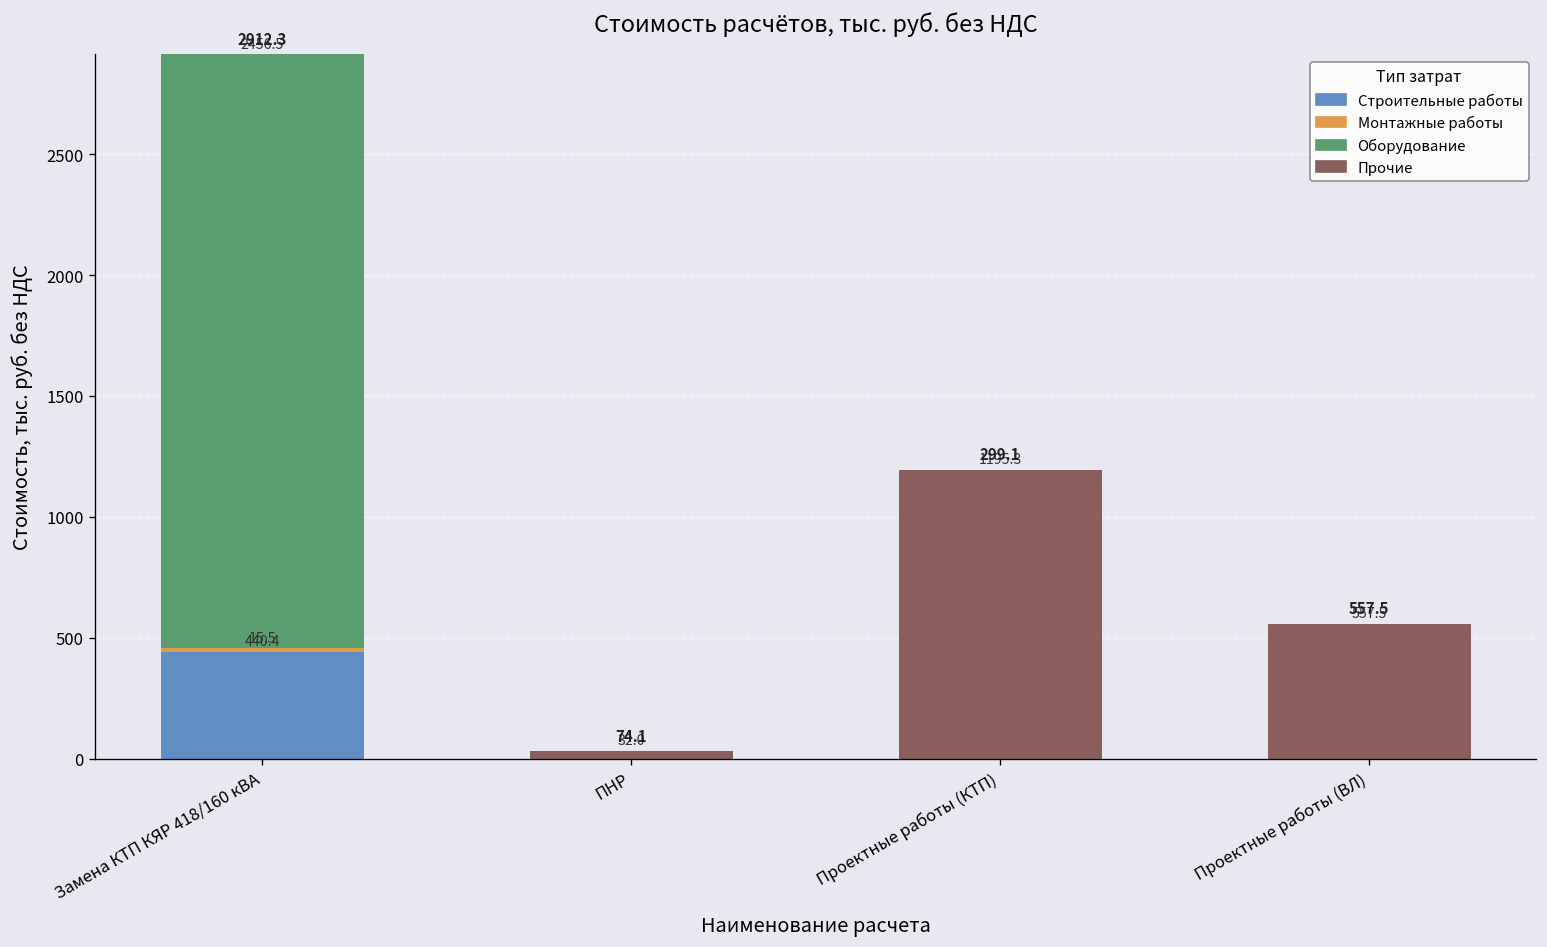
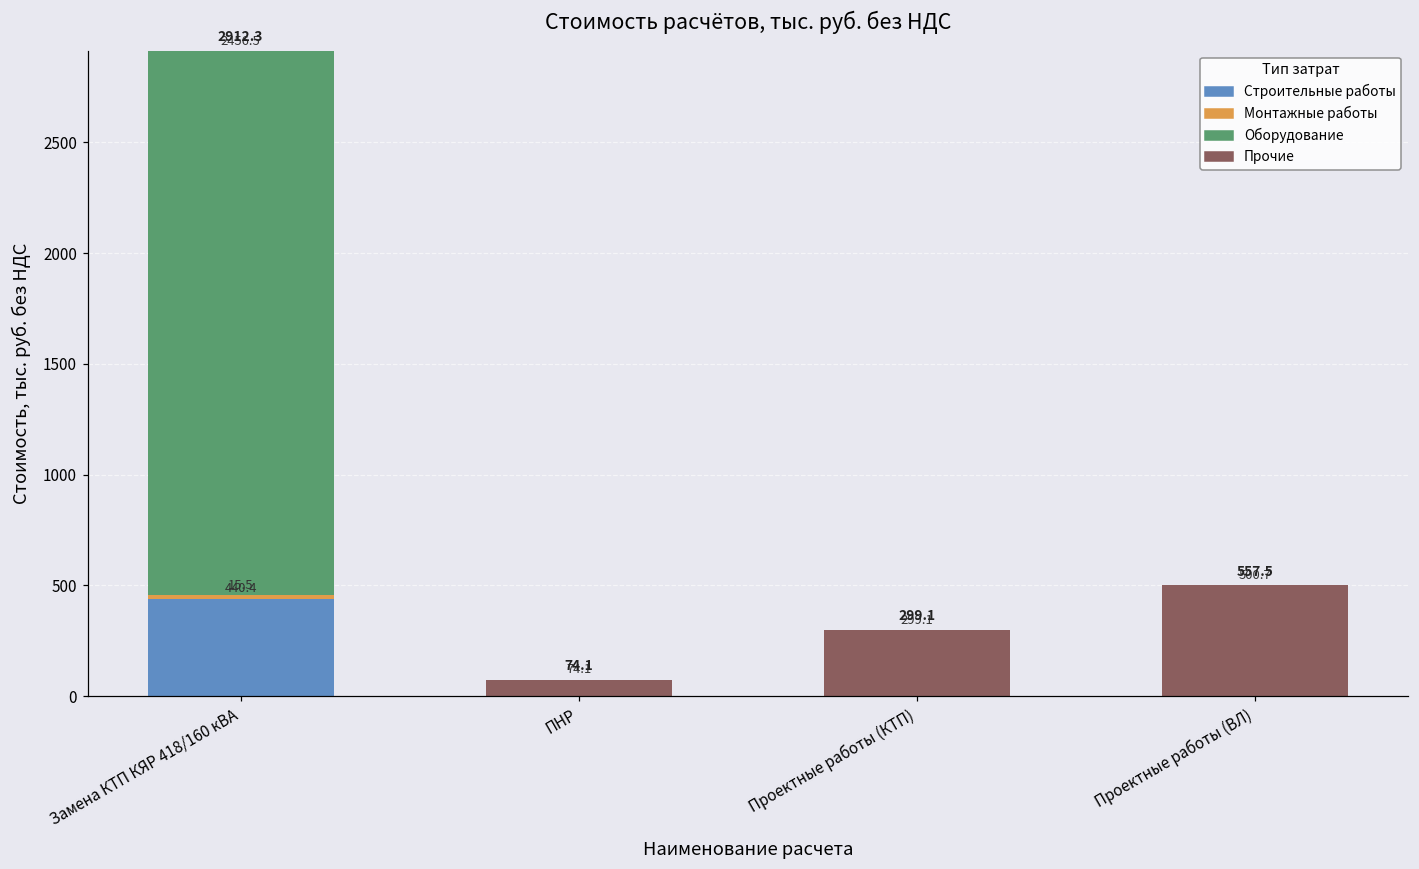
Прочие, ПНР: 32.0 -> 74.1
Прочие, Проектные работы (КТП): 1195.3 -> 299.1
Прочие, Проектные работы (ВЛ): 557.5 -> 500.7
